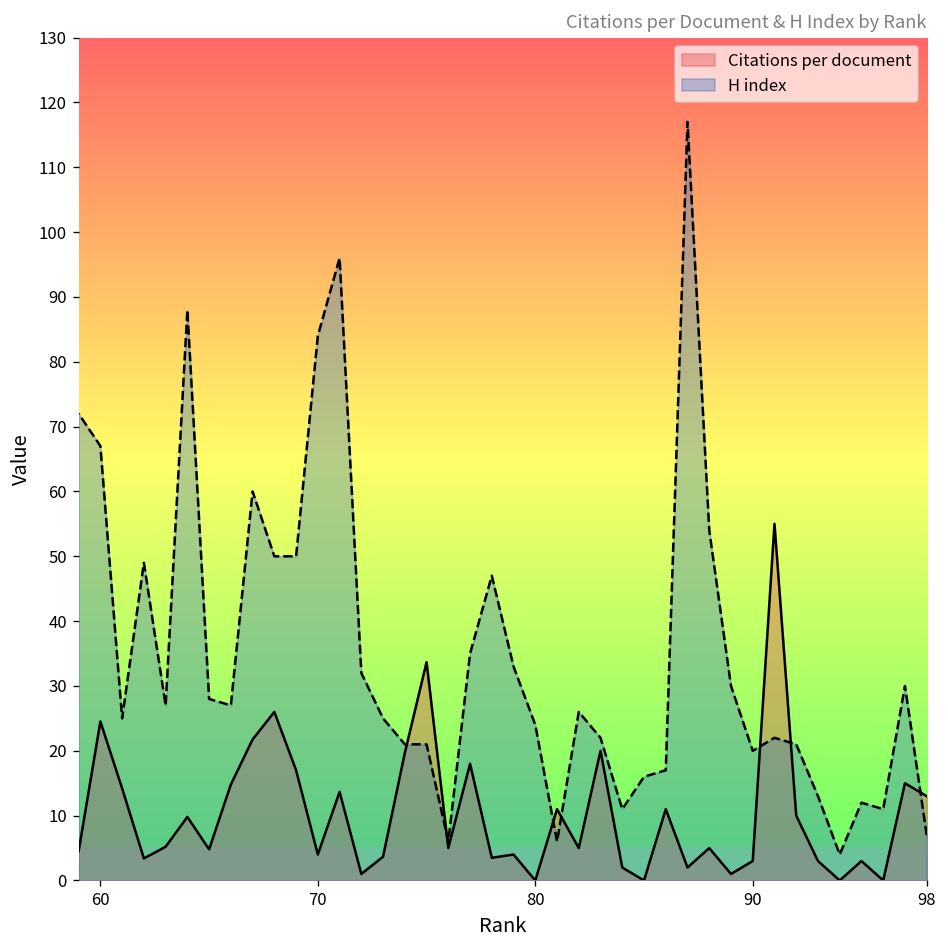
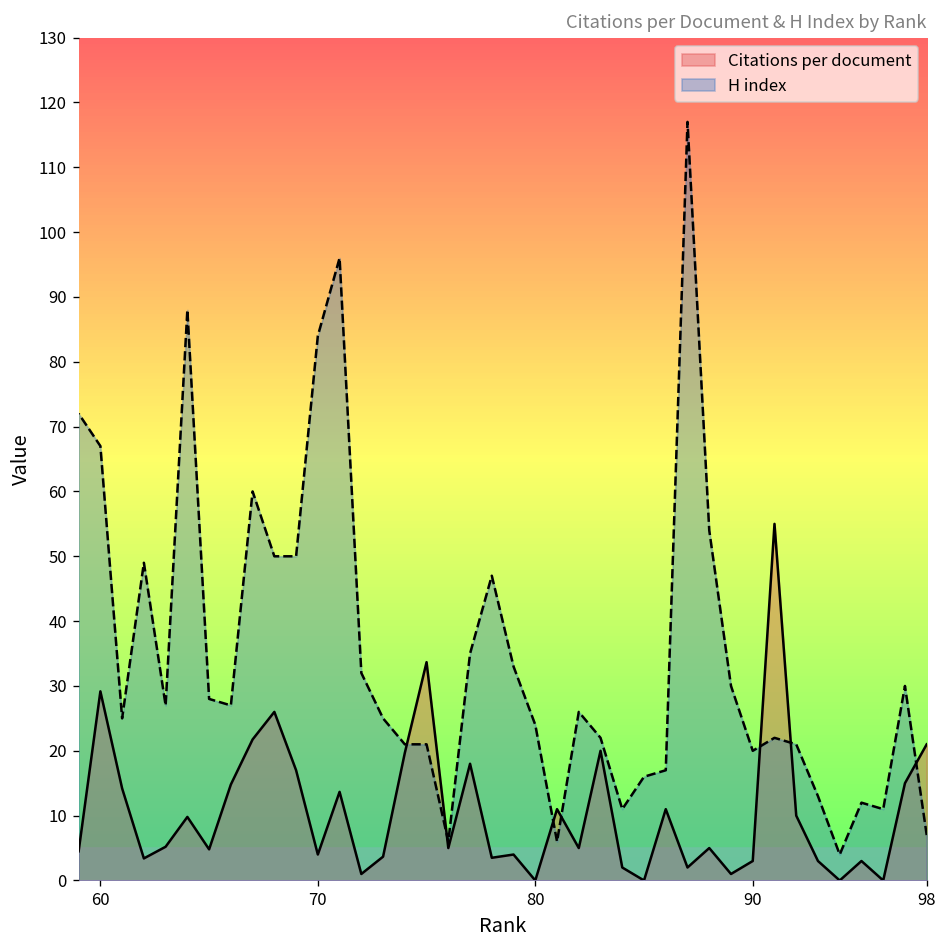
Citations per document, 60: 25 -> 29
Citations per document, 98: 13 -> 21
